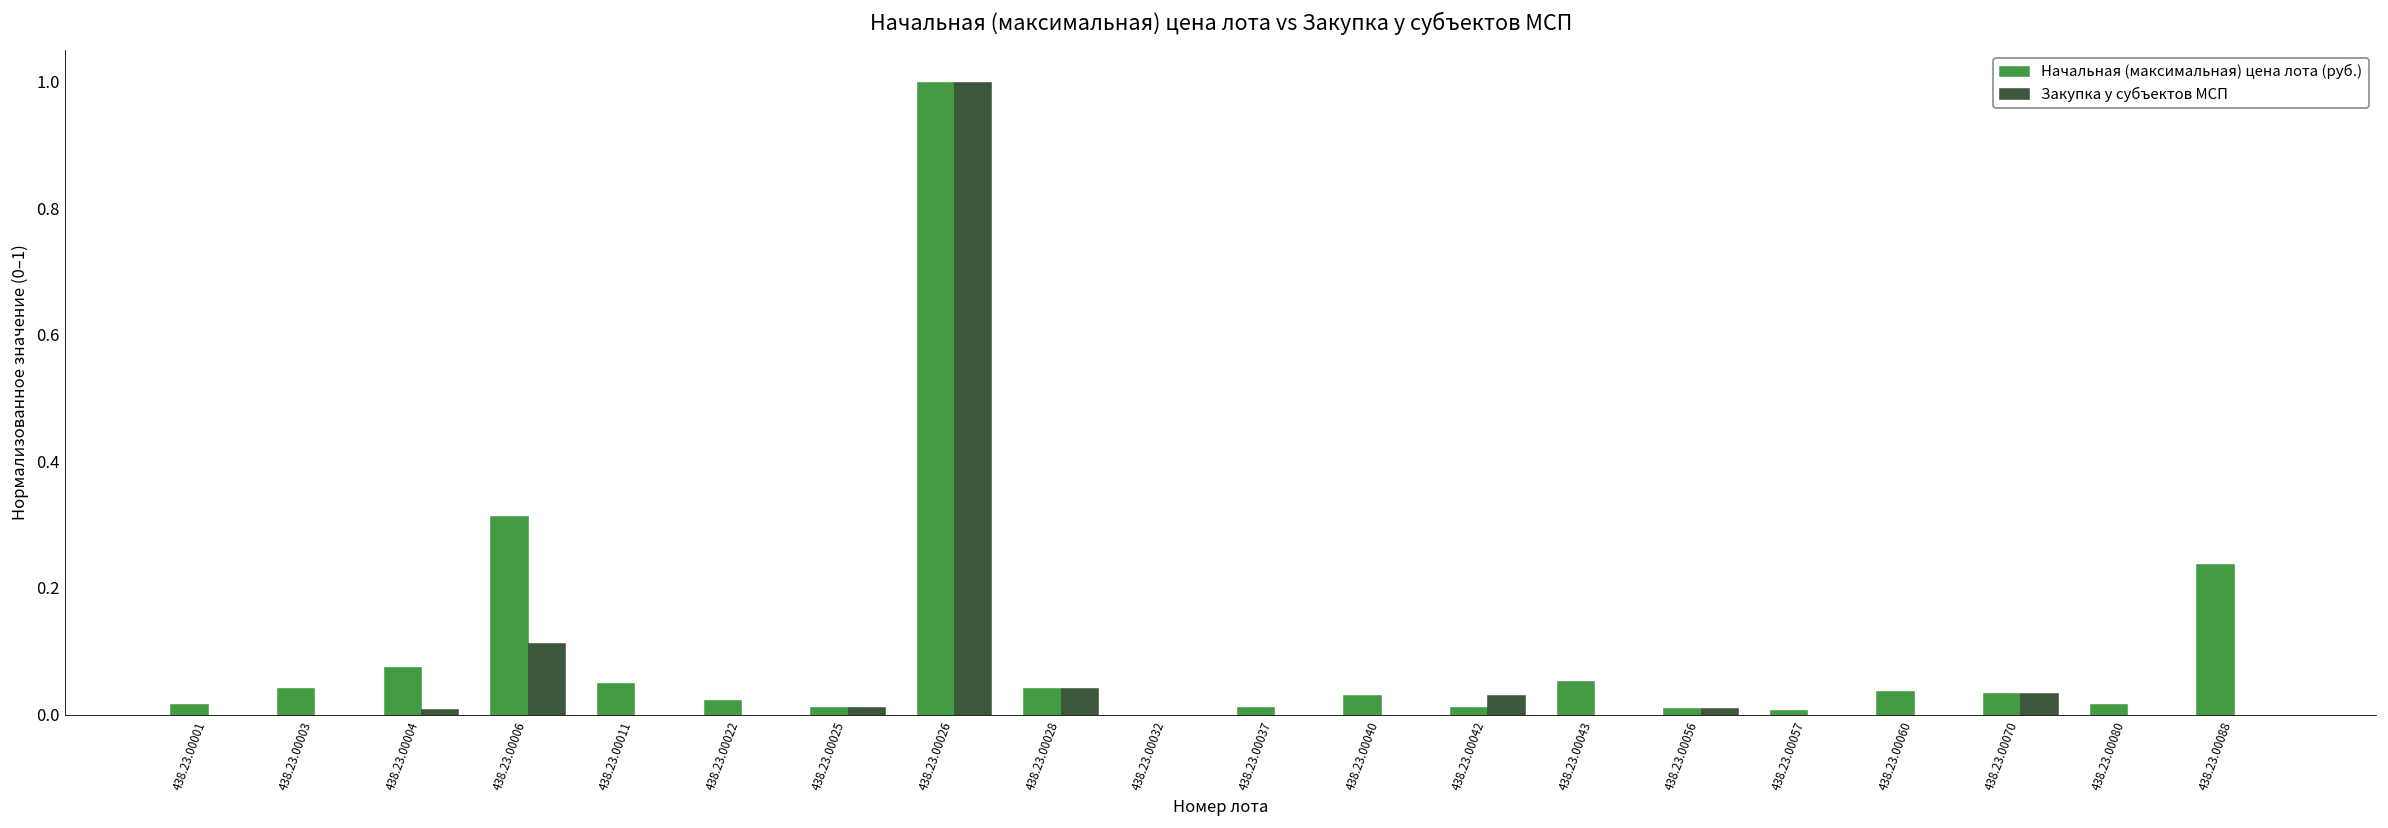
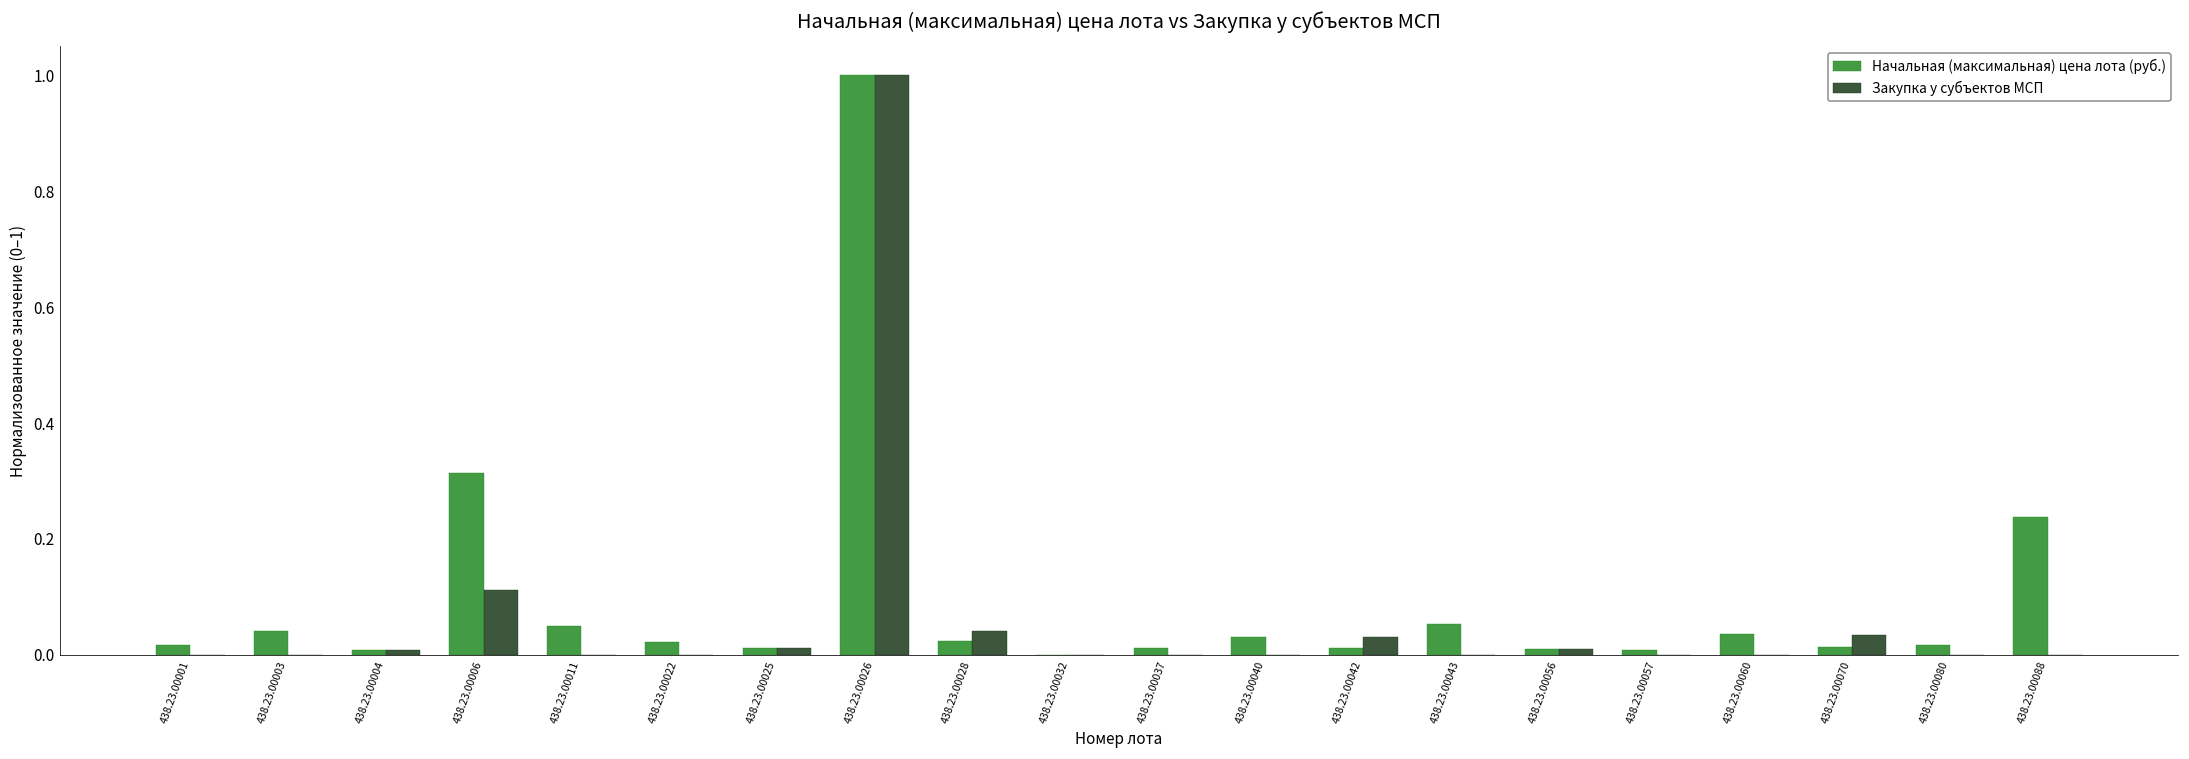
Начальная (максимальная) цена лота (руб.), 438.23.00004: 0.08 -> 0.01
Начальная (максимальная) цена лота (руб.), 438.23.00028: 0.04 -> 0.02
Начальная (максимальная) цена лота (руб.), 438.23.00070: 0.03 -> 0.01
